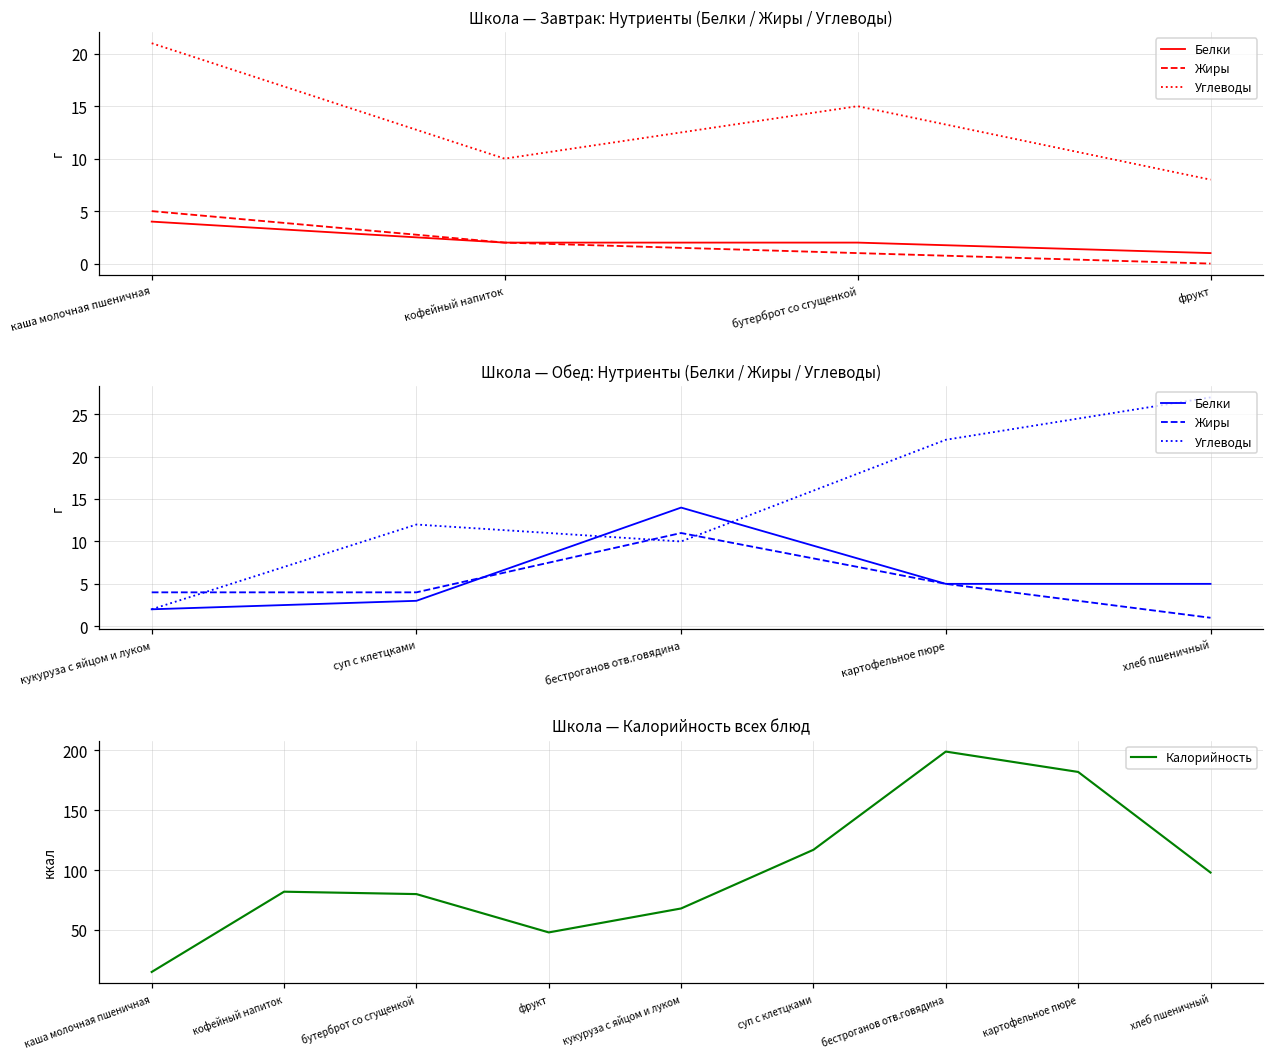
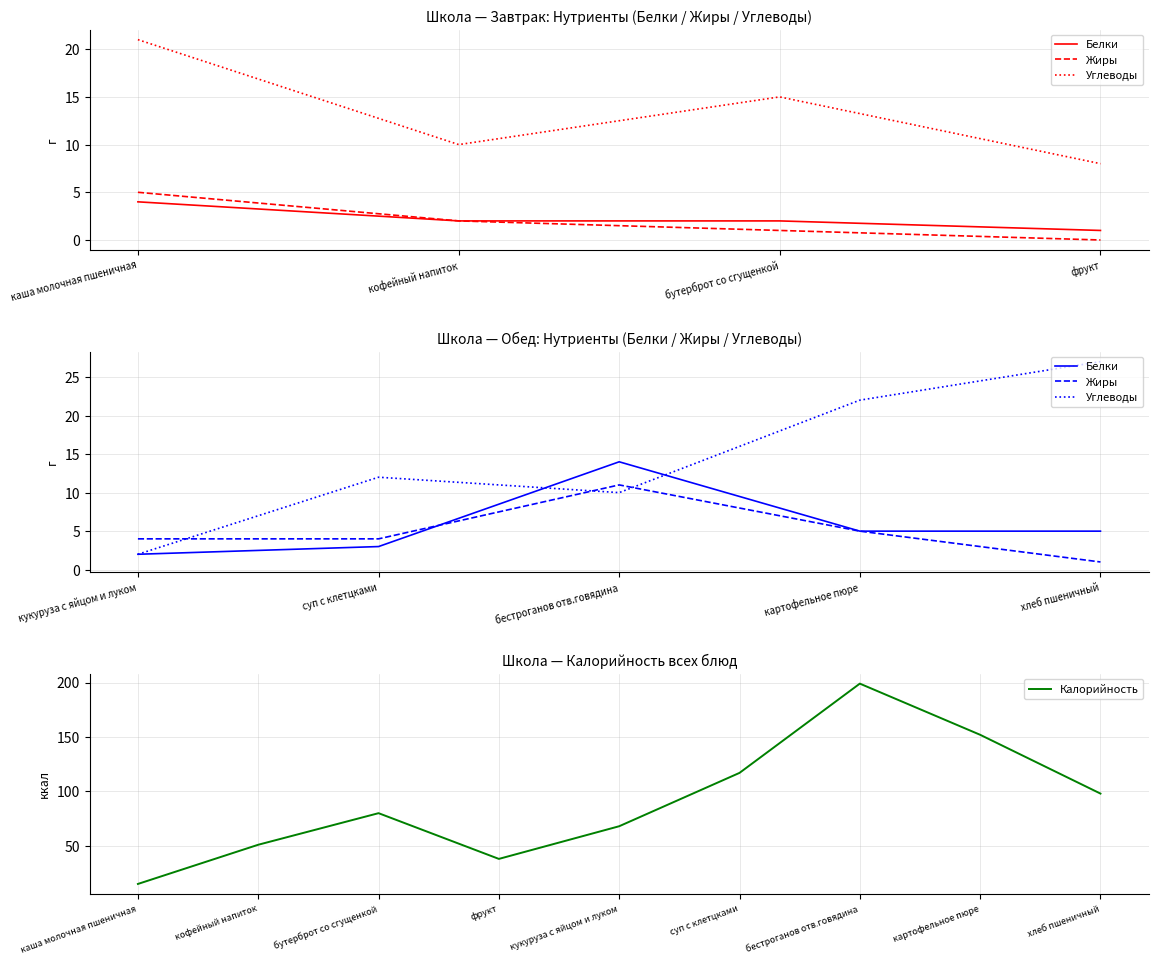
Школа — Калорийность всех блюд, кофейный напиток: 82 -> 51
Школа — Калорийность всех блюд, фрукт: 48 -> 38
Школа — Калорийность всех блюд, картофельное пюре: 182 -> 152
